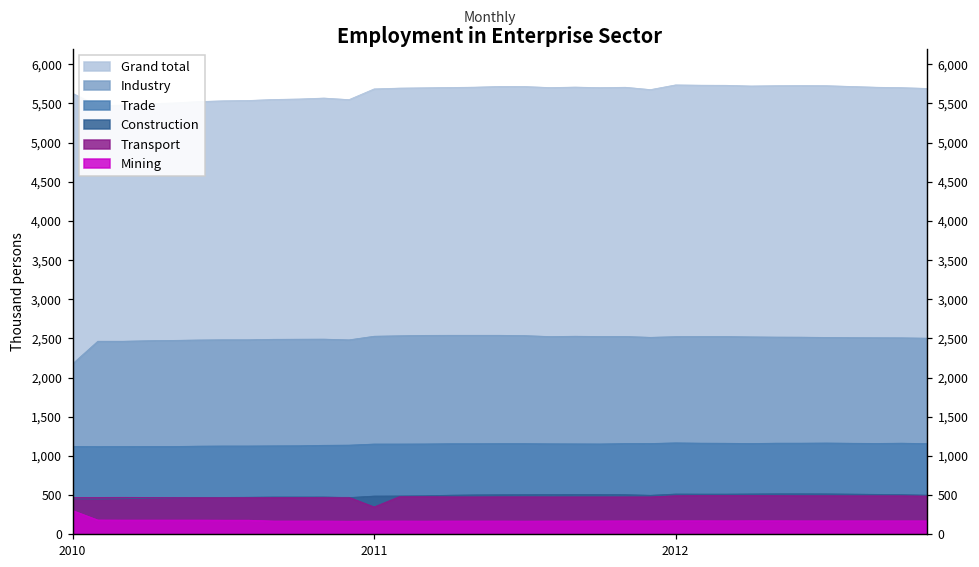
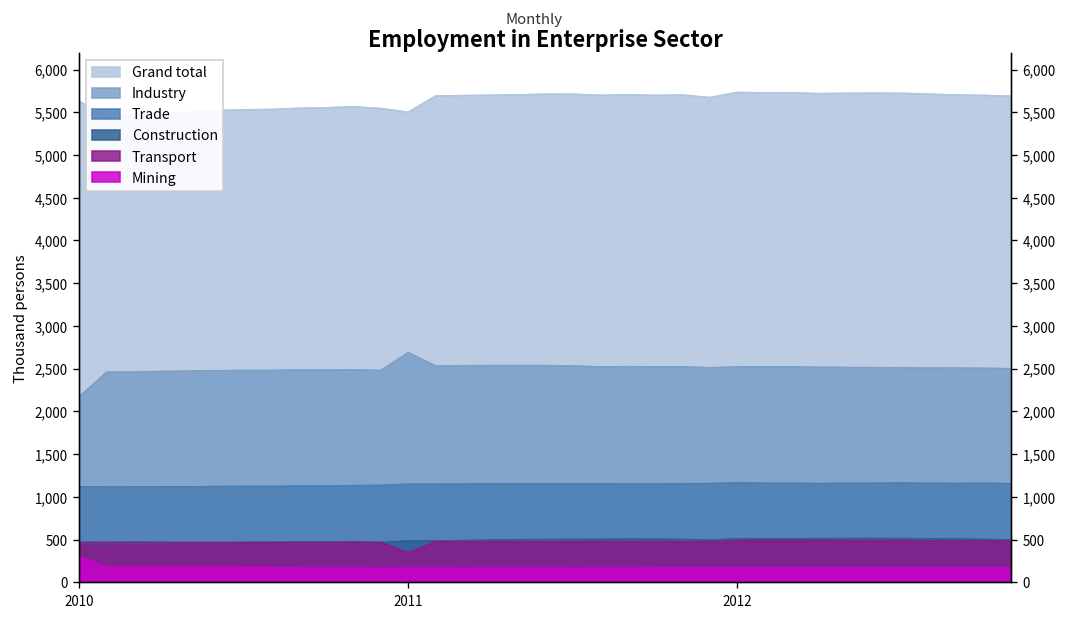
Grand total, 2011: 5,700 -> 5,500
Industry, 2011: 2,500 -> 2,700
